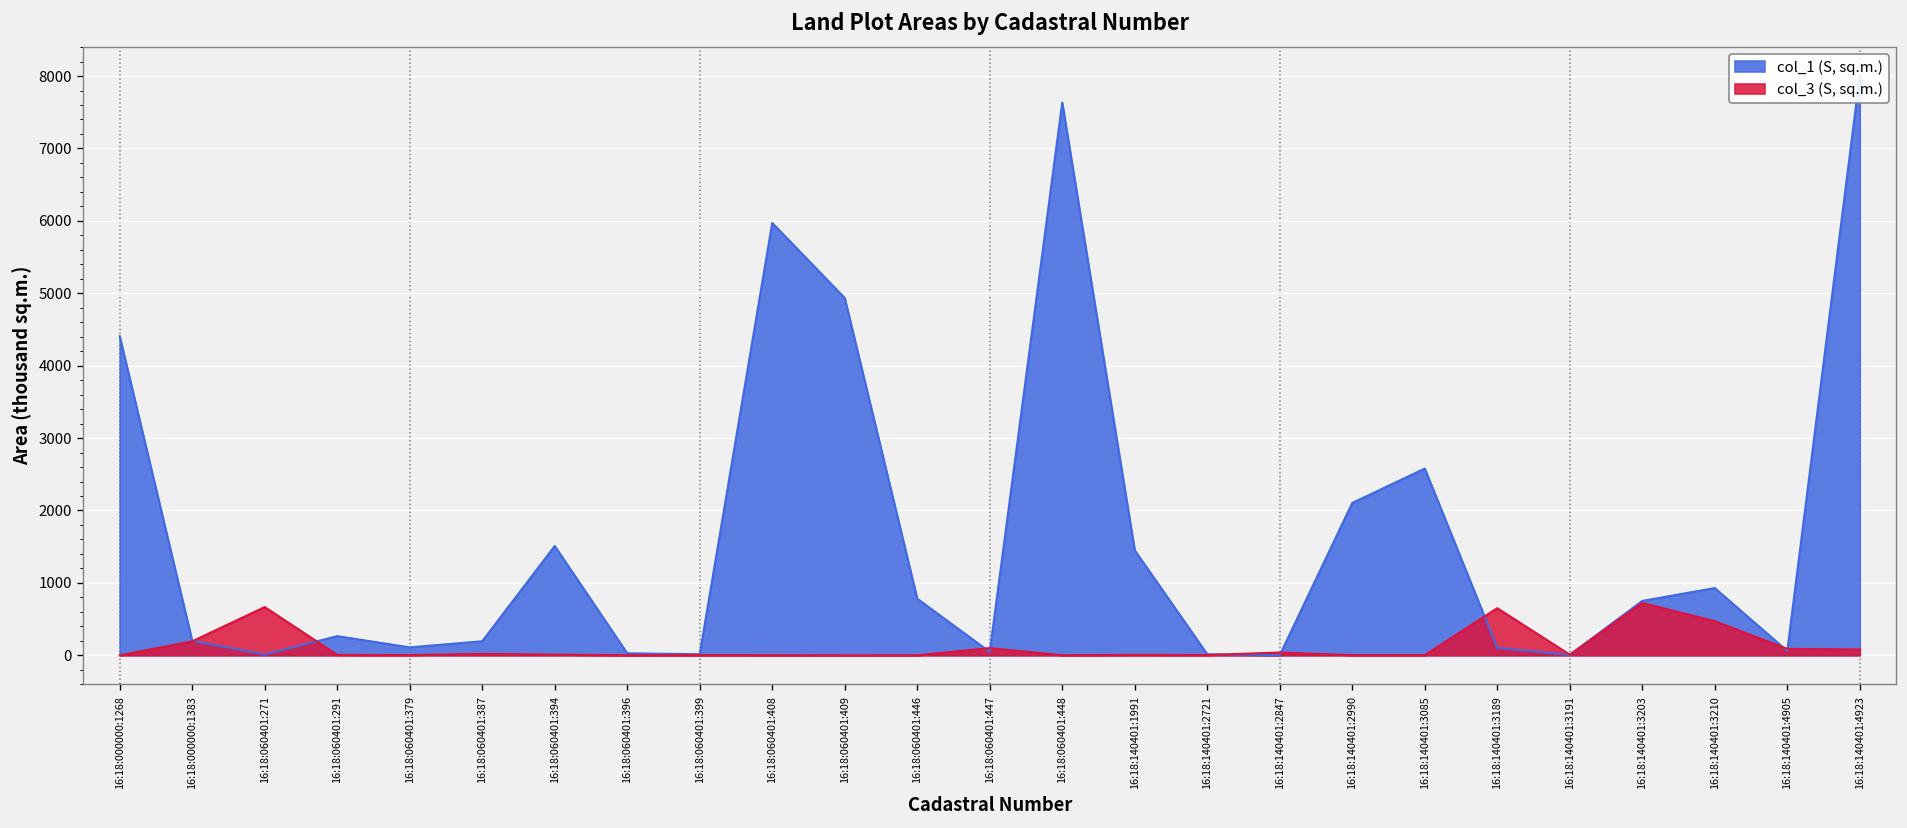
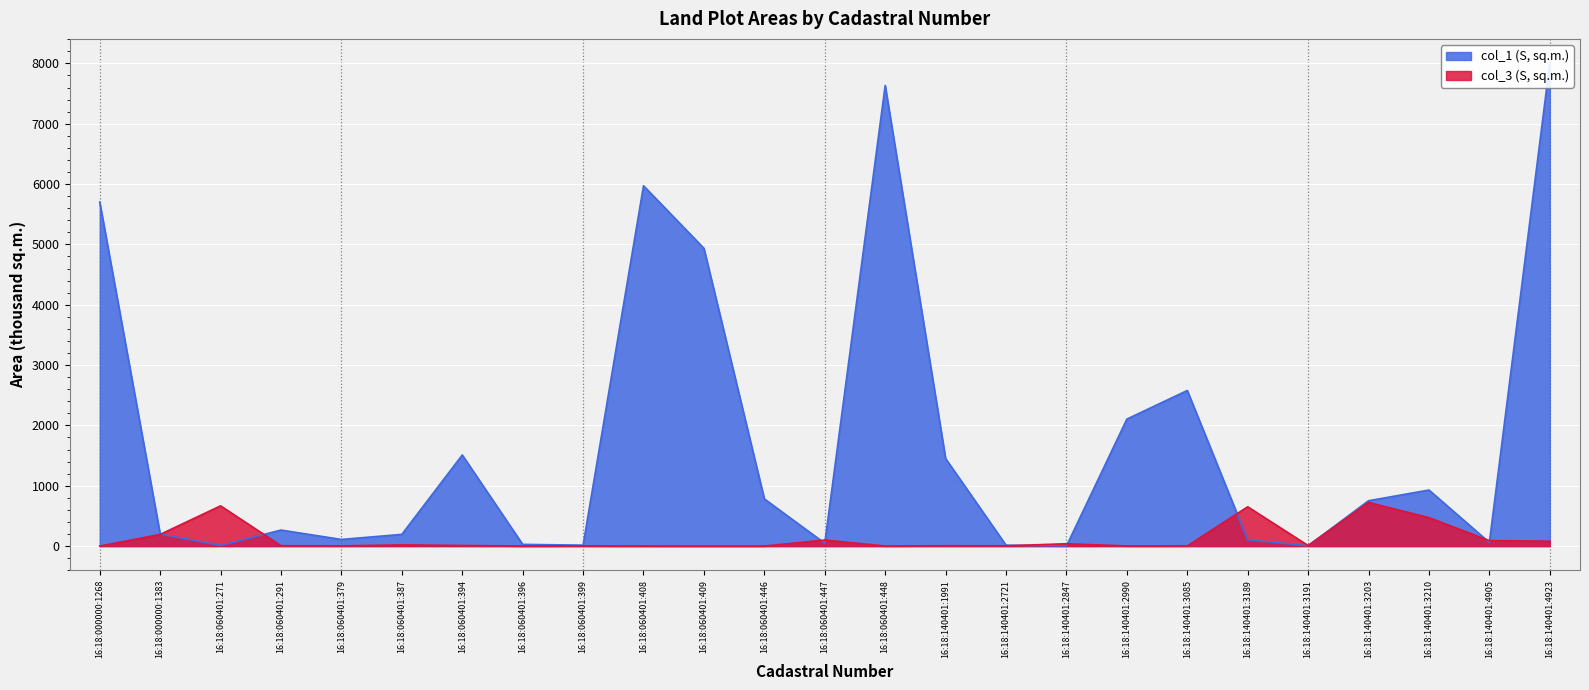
col_1 (S, sq.m.), 16:18:000000:1268: 4400 -> 5700
